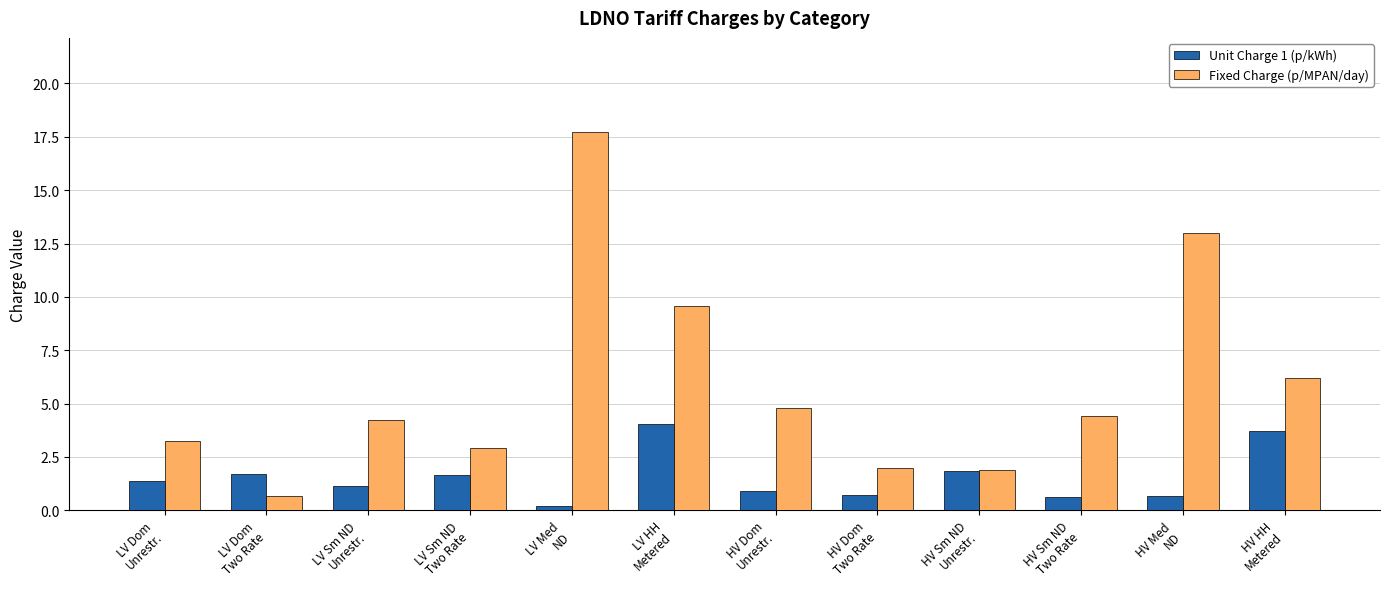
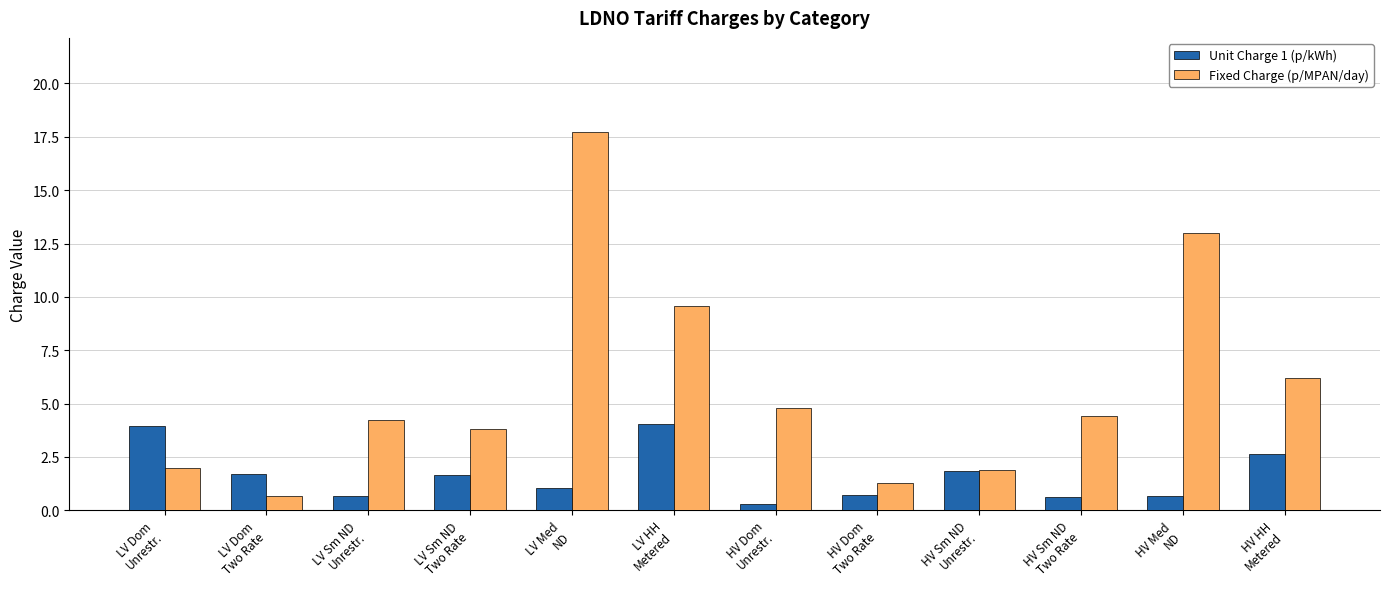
Unit Charge 1 (p/kWh), LV Dom Unrestr.: 1.4 -> 4.0
Fixed Charge (p/MPAN/day), LV Dom Unrestr.: 3.3 -> 2.0
Unit Charge 1 (p/kWh), LV Sm ND Unrestr.: 1.2 -> 0.6
Fixed Charge (p/MPAN/day), LV Sm ND Two Rate: 2.9 -> 3.8
Unit Charge 1 (p/kWh), LV Med ND: 0.2 -> 1.1
Unit Charge 1 (p/kWh), HV Dom Unrestr.: 0.9 -> 0.3
Fixed Charge (p/MPAN/day), HV Dom Two Rate: 2.0 -> 1.3
Unit Charge 1 (p/kWh), HV HH Metered: 3.7 -> 2.6
